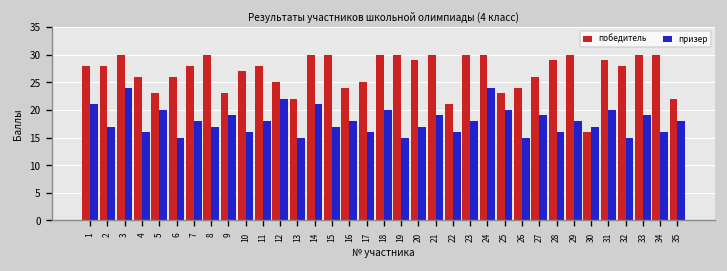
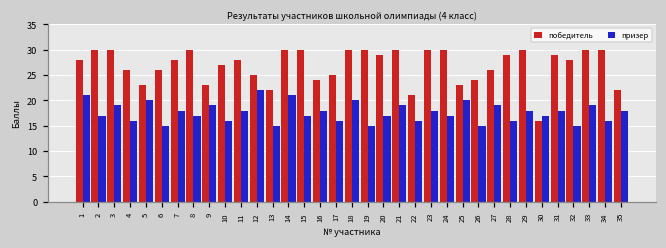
победитель, 2: 28 -> 30
призер, 3: 24 -> 19
призер, 24: 24 -> 17
призер, 31: 20 -> 18
